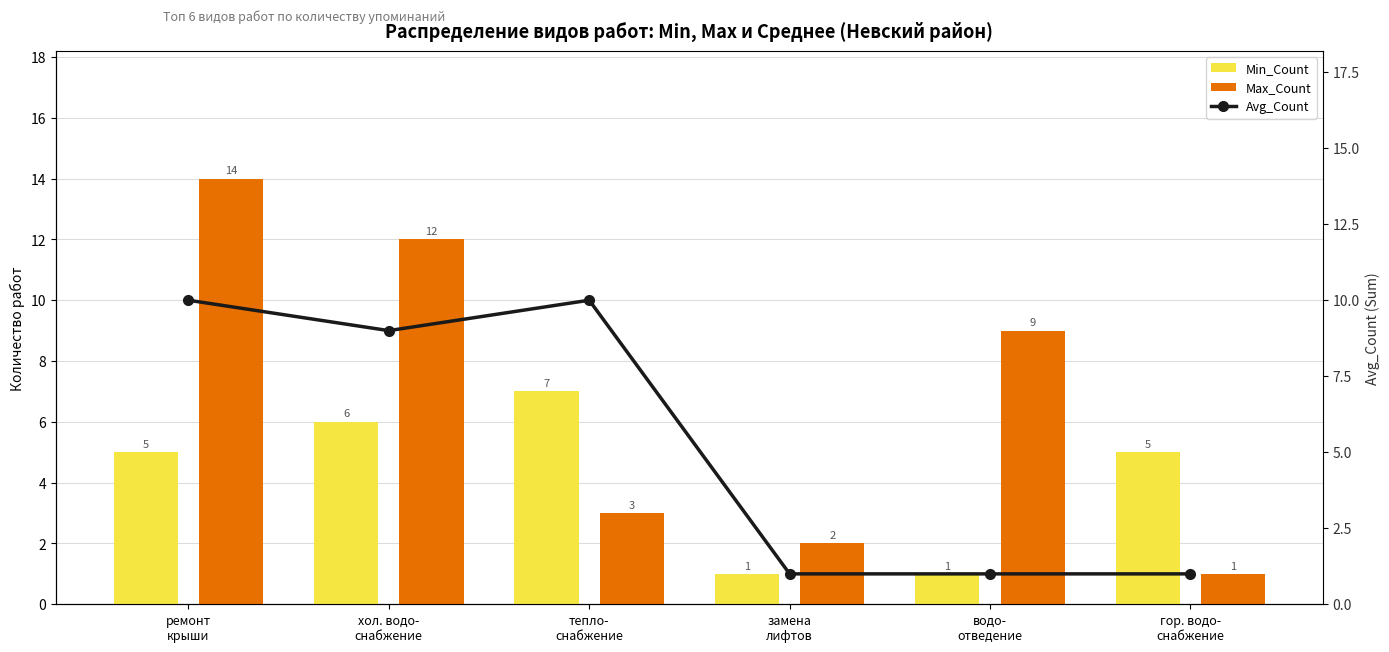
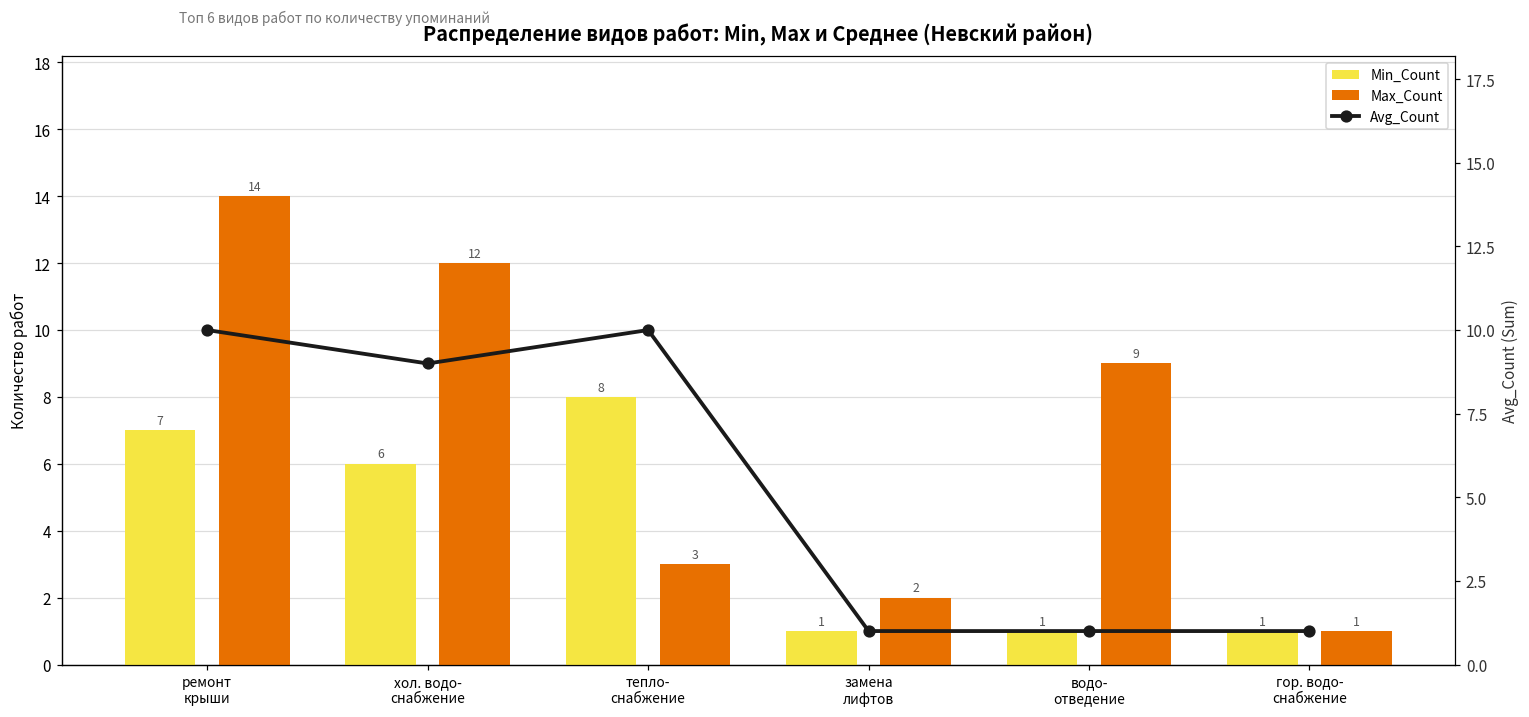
Min_Count, ремонт крыши: 5 -> 7
Min_Count, тепло- снабжение: 7 -> 8
Min_Count, гор. водо- снабжение: 5 -> 1
